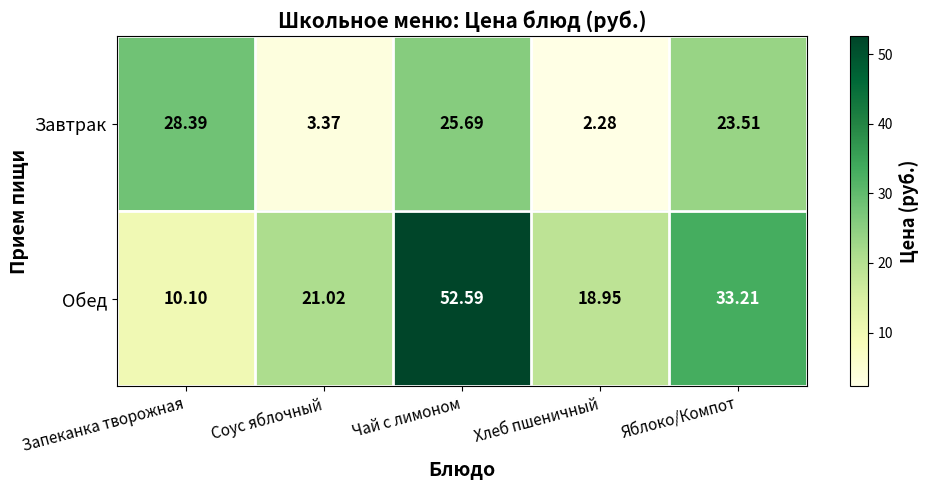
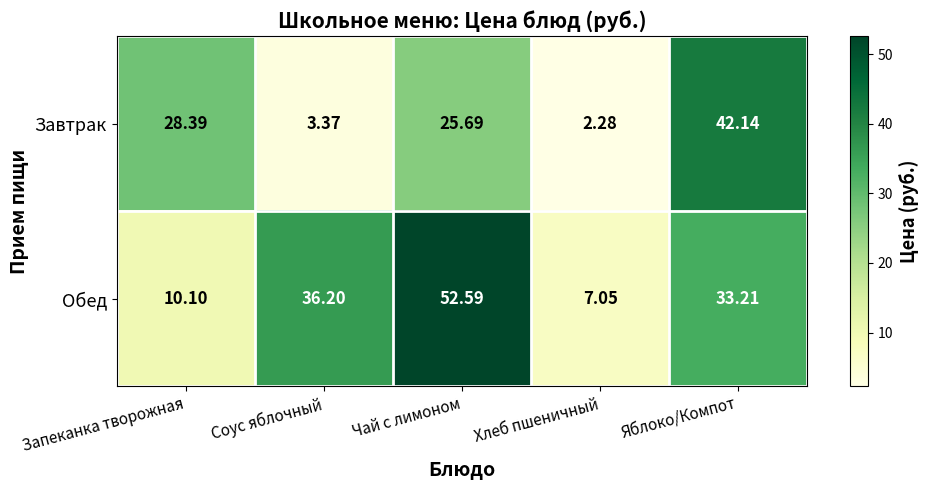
Завтрак, Яблоко/Компот: 23.51 -> 42.14
Обед, Соус яблочный: 21.02 -> 36.20
Обед, Хлеб пшеничный: 18.95 -> 7.05
